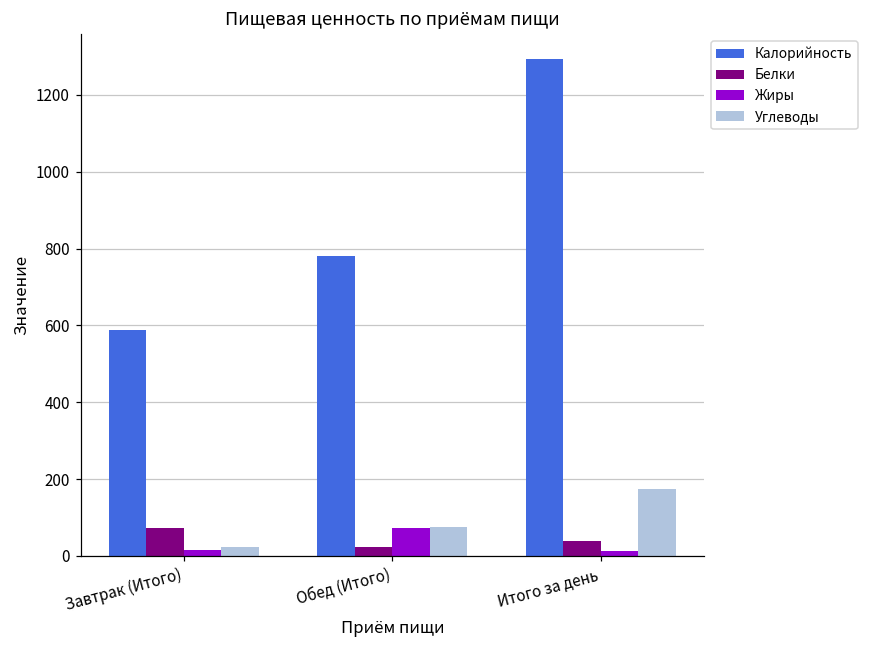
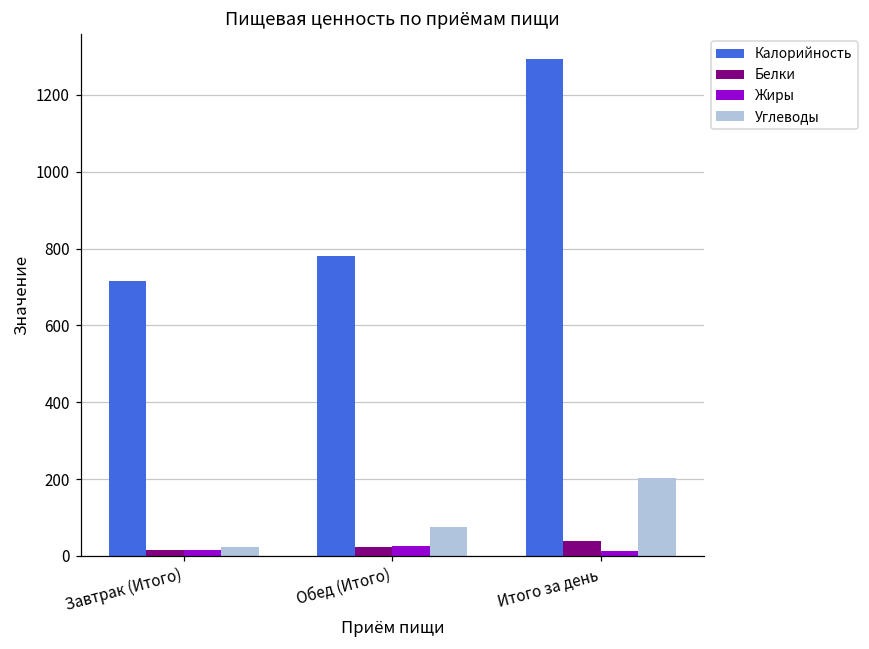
Калорийность, Завтрак (Итого): 590 -> 720
Белки, Завтрак (Итого): 70 -> 20
Жиры, Обед (Итого): 70 -> 30
Углеводы, Итого за день: 180 -> 200
